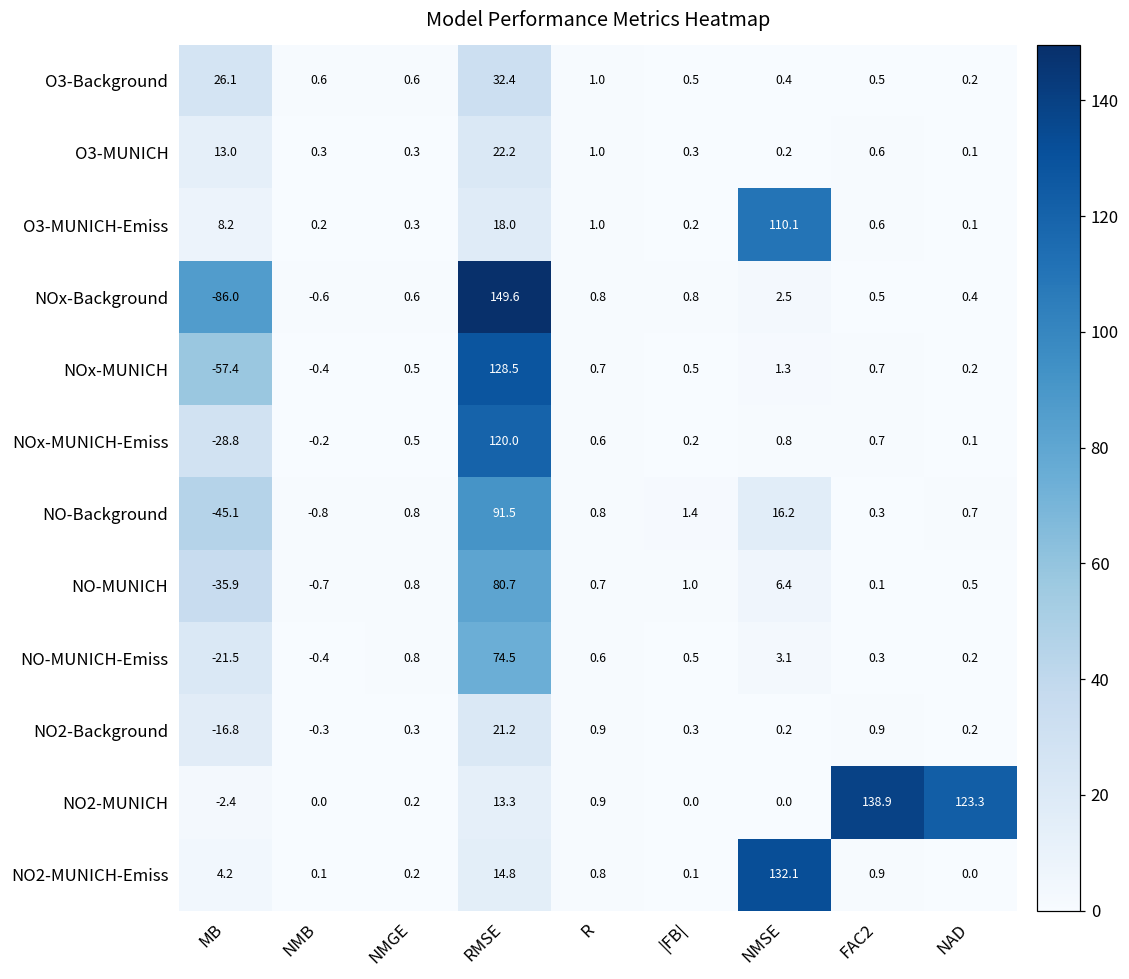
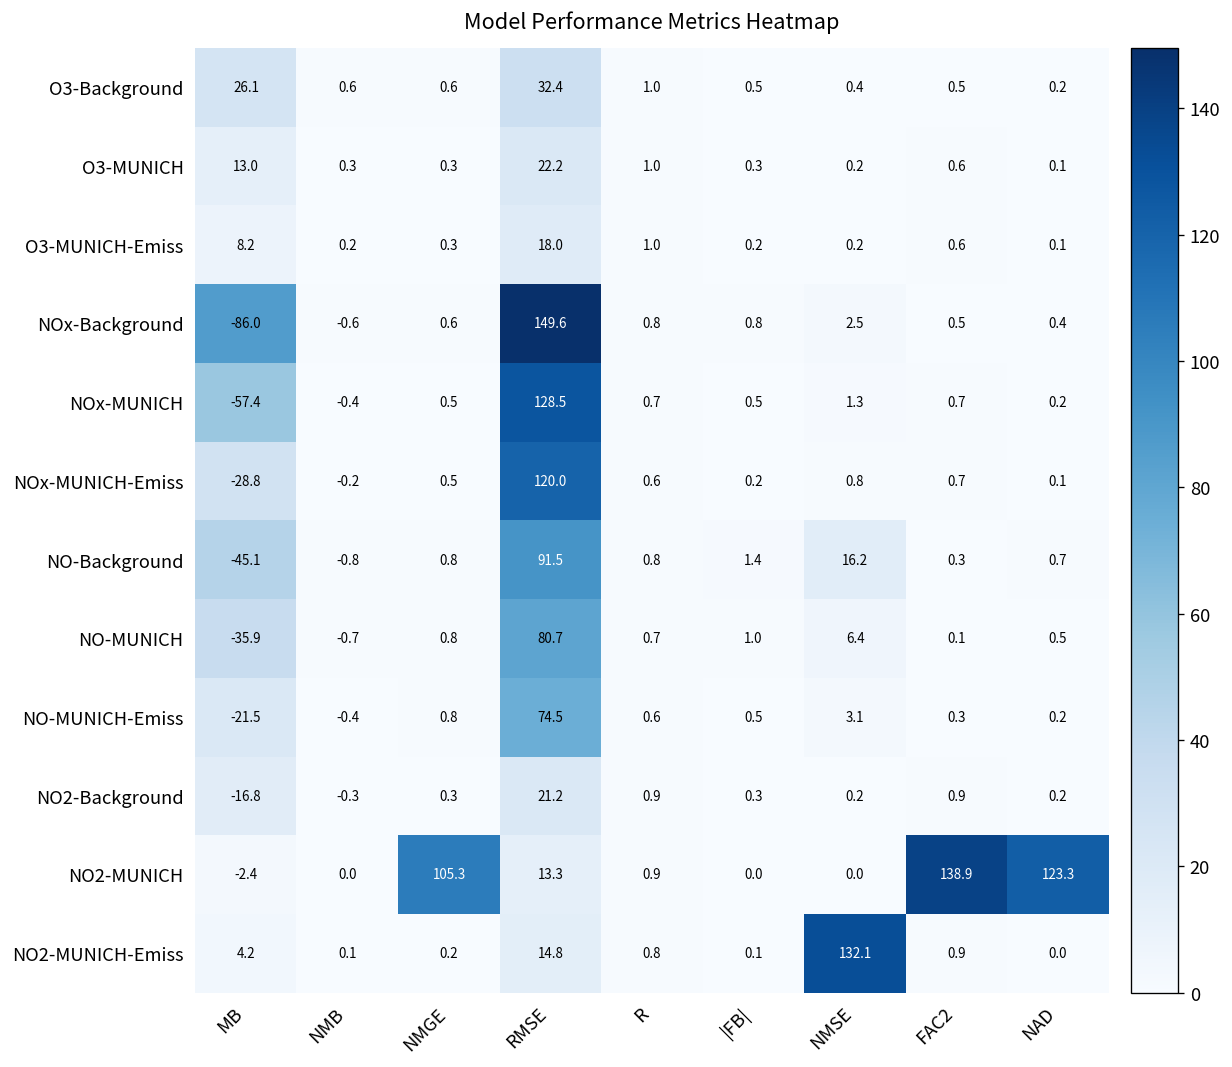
O3-MUNICH-Emiss, NMSE: 110.1 -> 0.2
NO2-MUNICH, NMGE: 0.2 -> 105.3
